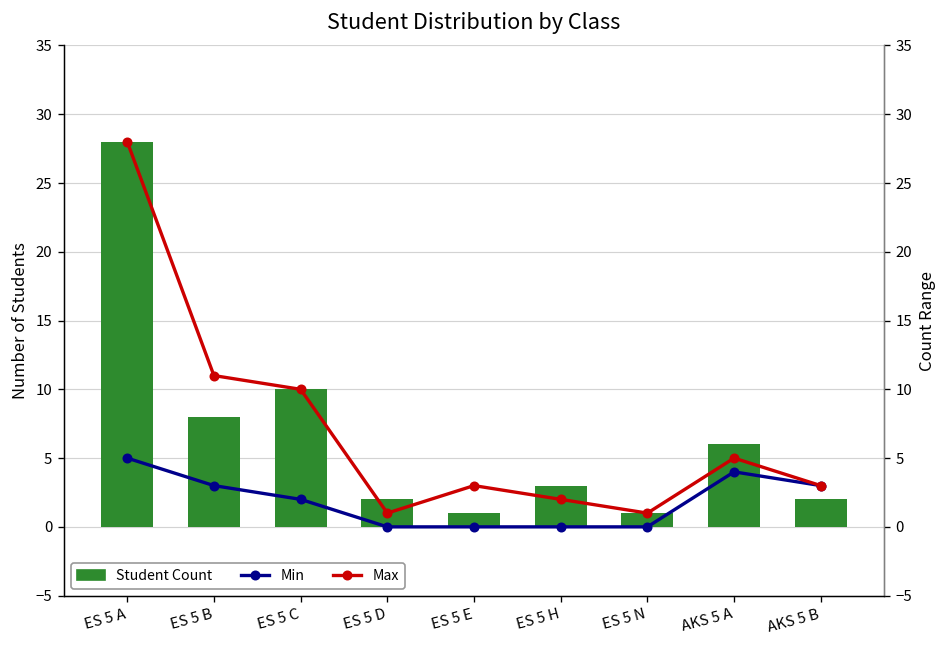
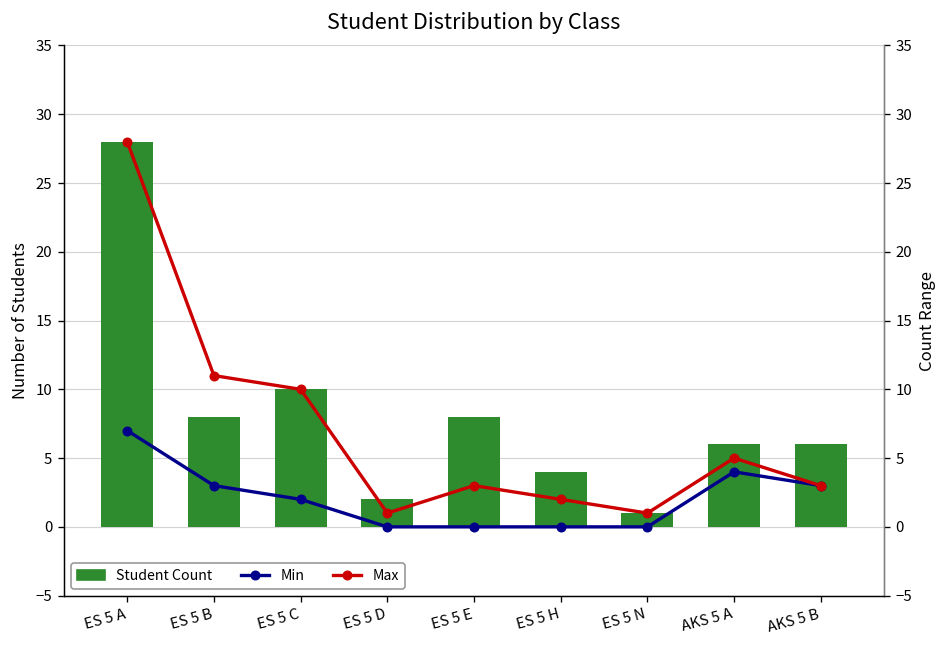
Student Count, ES 5 E: 1 -> 8
Student Count, ES 5 H: 3 -> 4
Student Count, AKS 5 B: 2 -> 6
Min, ES 5 A: 5 -> 7
